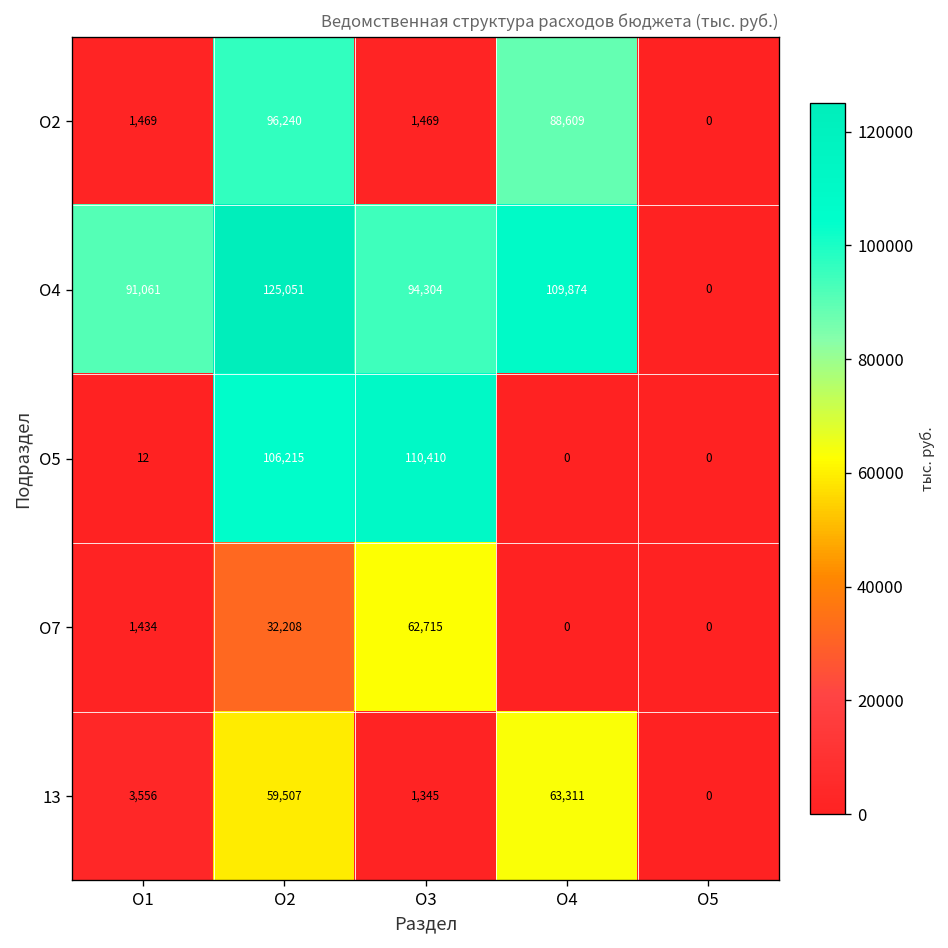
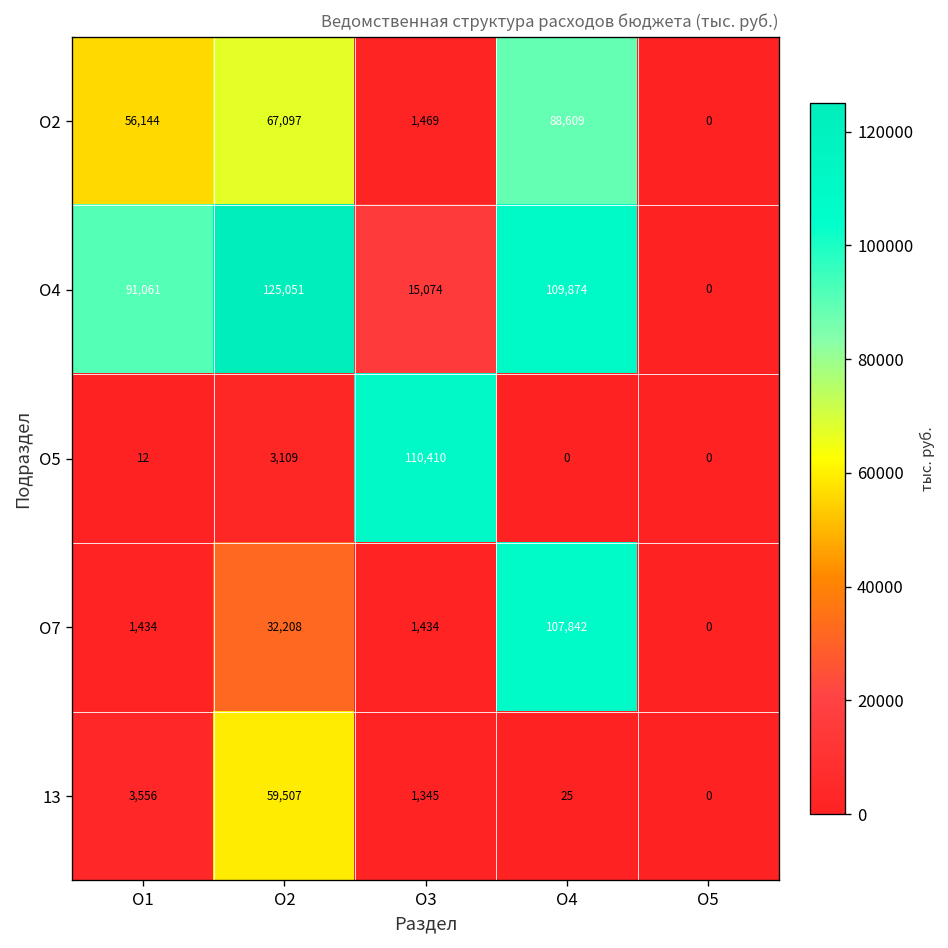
О2, О1: 1,469 -> 56,144
О2, О2: 96,240 -> 67,097
О4, О3: 94,304 -> 15,074
О5, О2: 106,215 -> 3,109
О7, О3: 62,715 -> 1,434
О7, О4: 0 -> 107,842
13, О4: 63,311 -> 25
